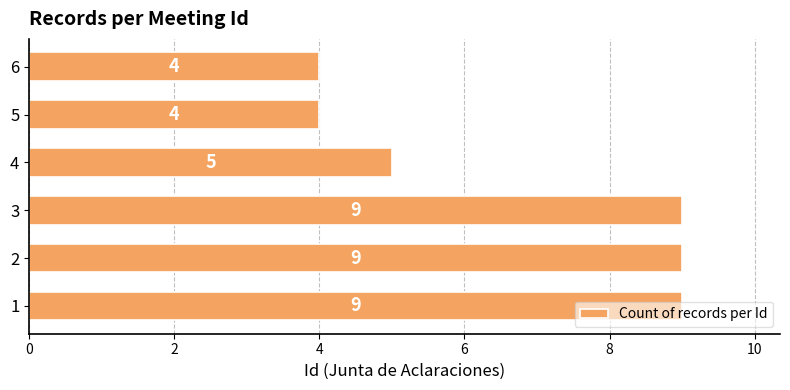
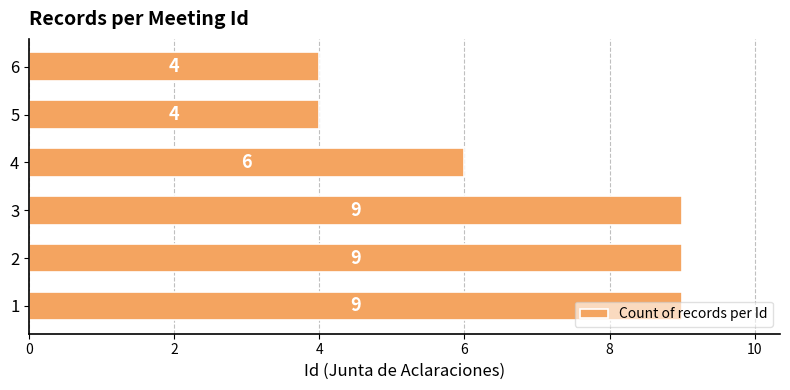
4: 5 -> 6
